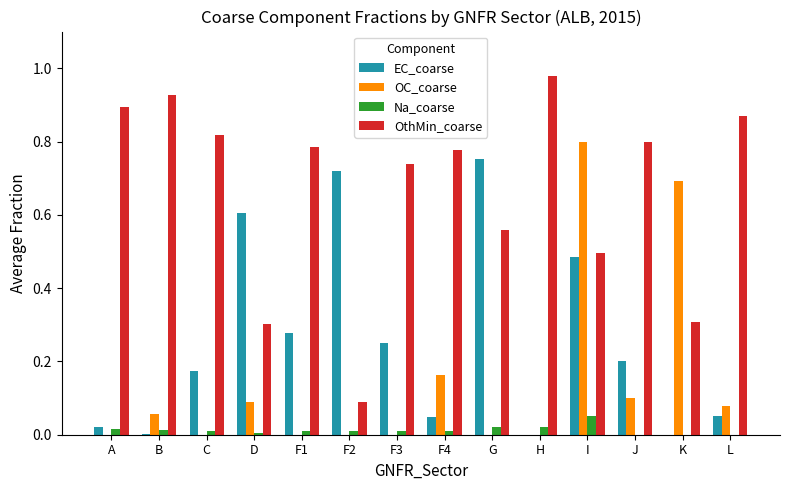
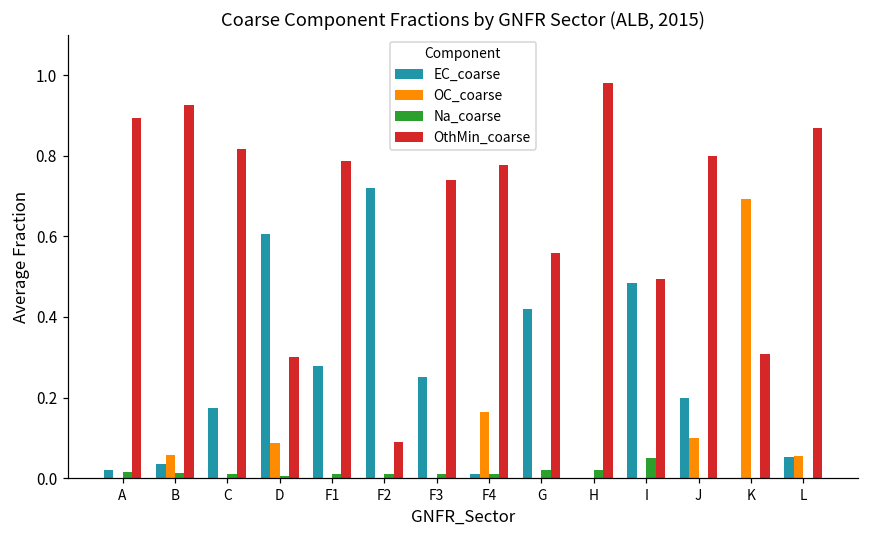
EC_coarse, B: 0.00 -> 0.04
EC_coarse, F4: 0.05 -> 0.01
EC_coarse, G: 0.75 -> 0.42
OC_coarse, I: 0.8 -> 0.0
OC_coarse, L: 0.08 -> 0.05
